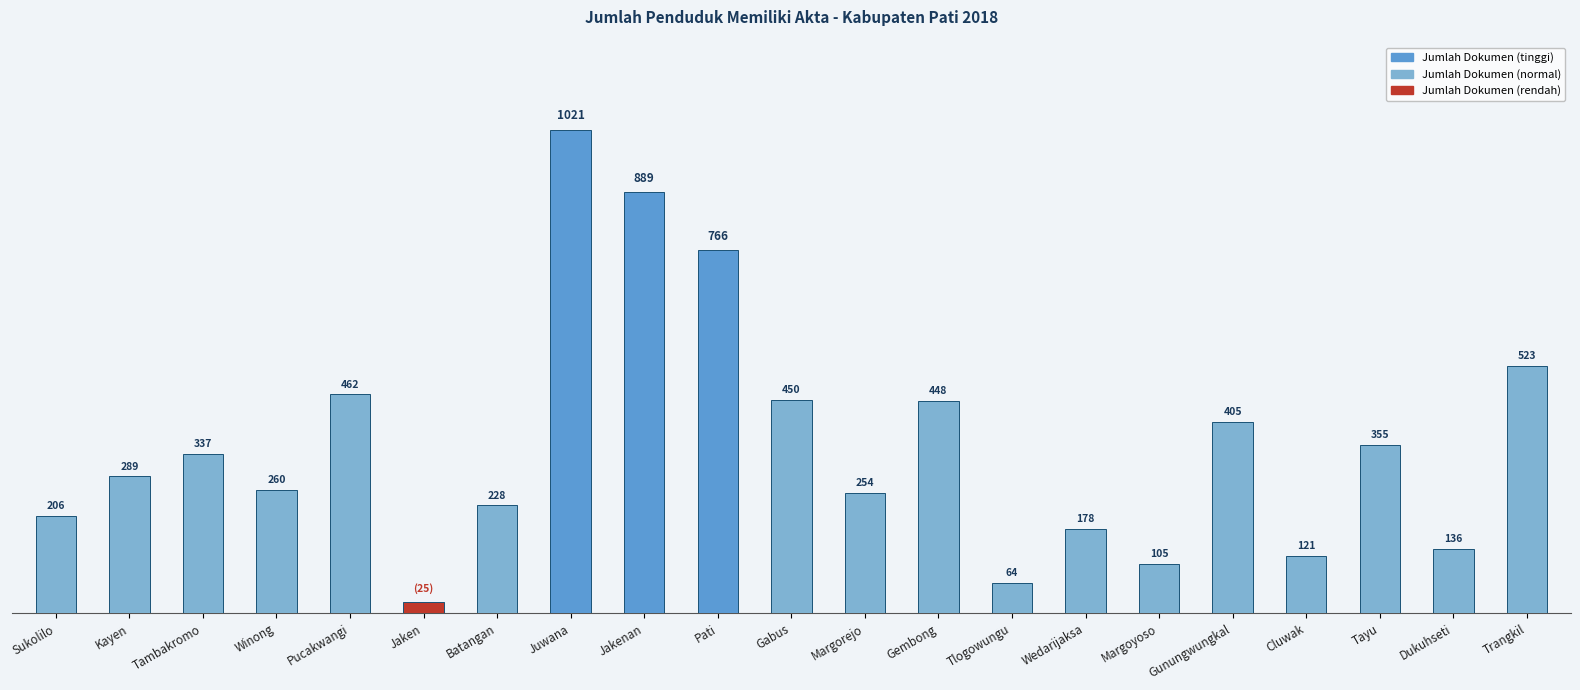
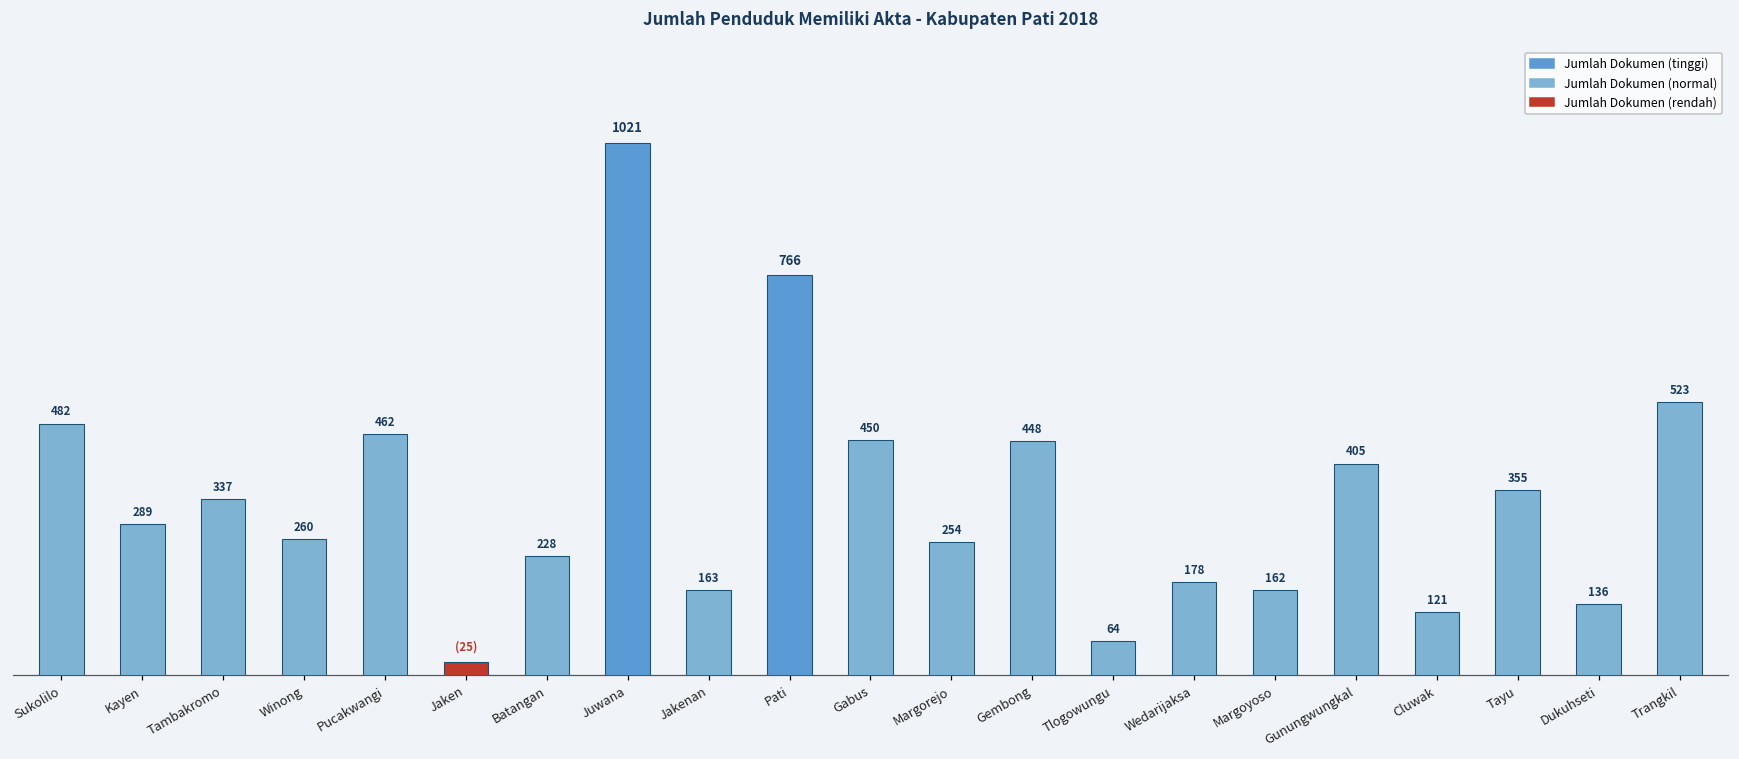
Sukolilo: 206 -> 482
Jakenan: 889 -> 163
Margoyoso: 105 -> 162
